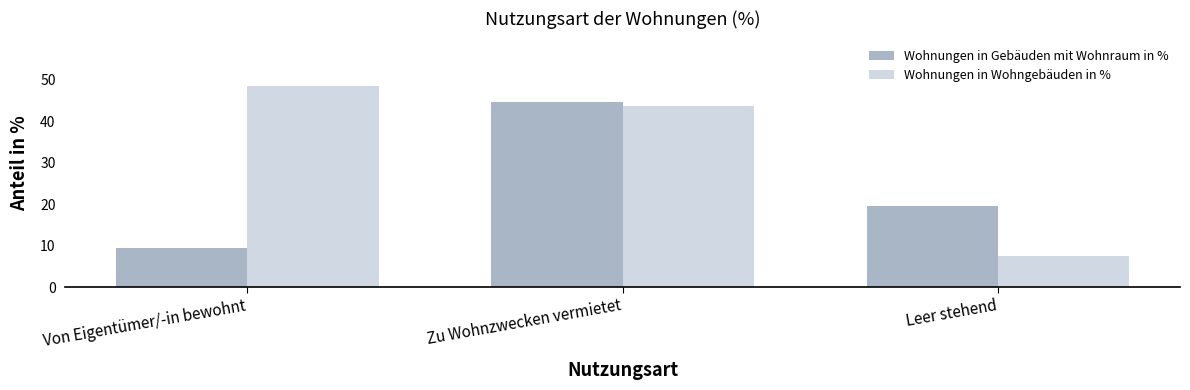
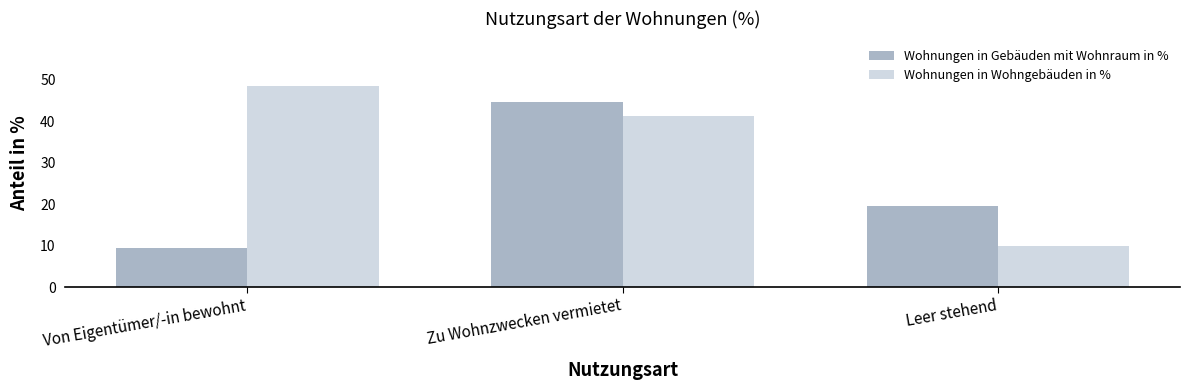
Wohnungen in Wohngebäuden in %, Zu Wohnzwecken vermietet: 44 -> 41
Wohnungen in Wohngebäuden in %, Leer stehend: 7 -> 10
